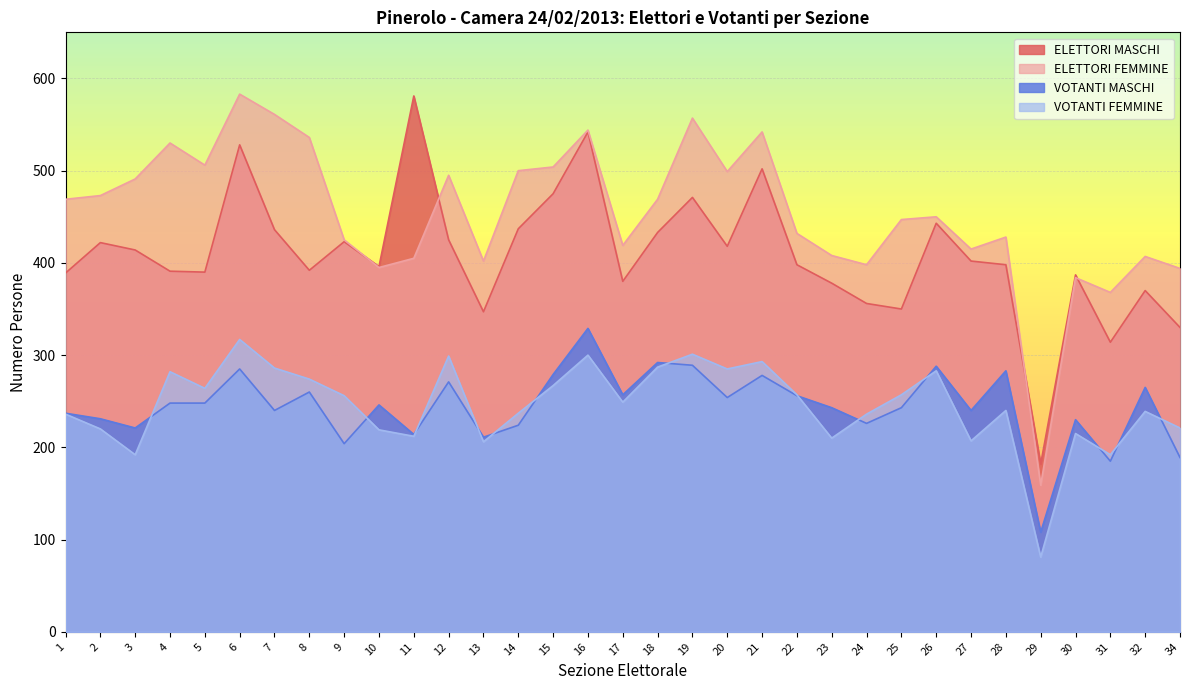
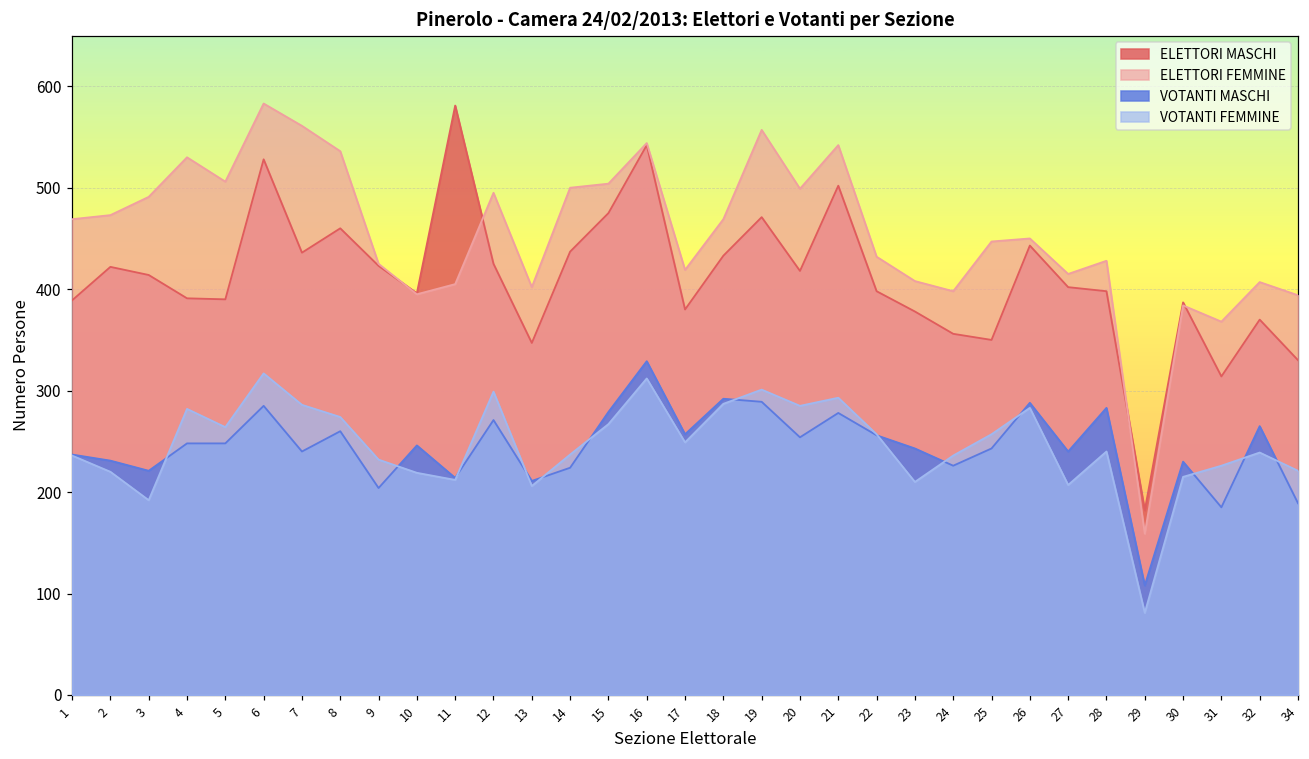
ELETTORI MASCHI, 8: 390 -> 460
VOTANTI FEMMINE, 9: 260 -> 230
VOTANTI FEMMINE, 16: 300 -> 310
VOTANTI FEMMINE, 31: 190 -> 230
